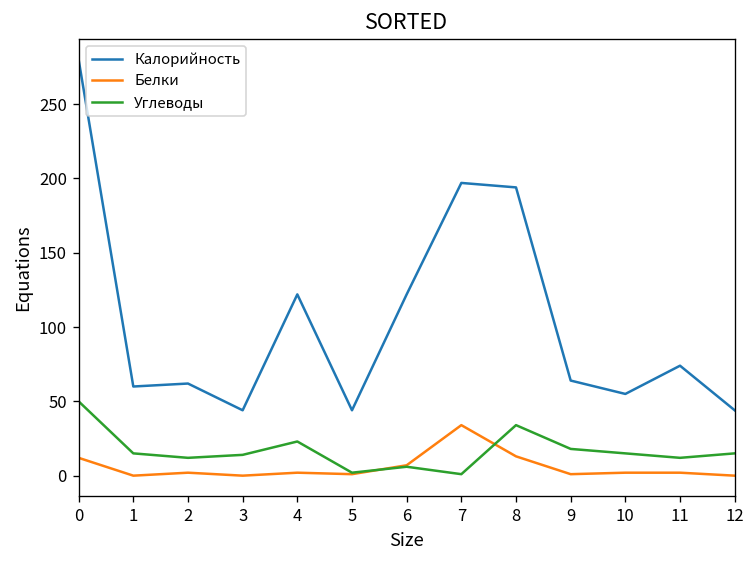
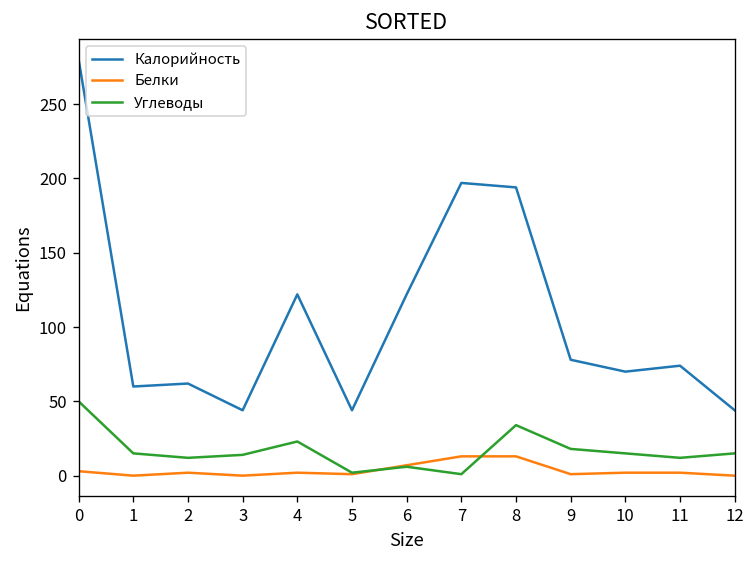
Белки, 0: 12 -> 3
Белки, 7: 34 -> 13
Калорийность, 9: 64 -> 78
Калорийность, 10: 55 -> 70
